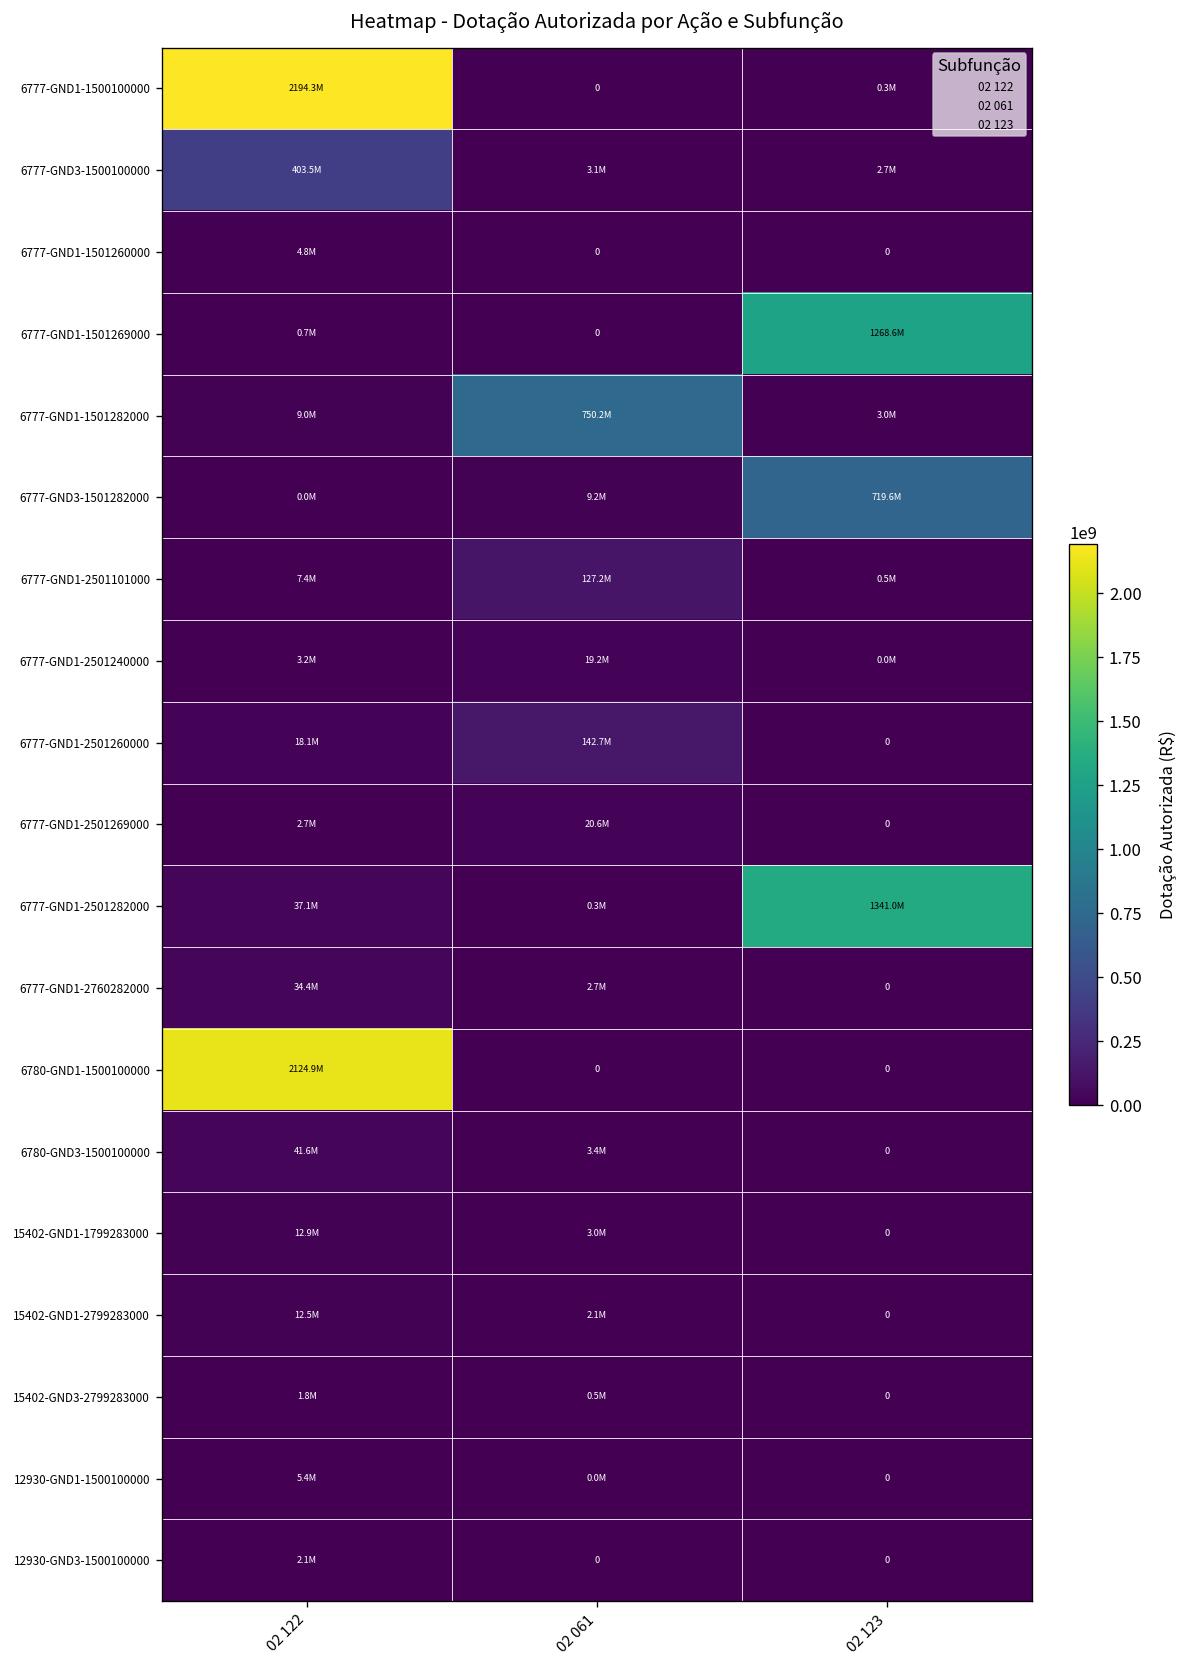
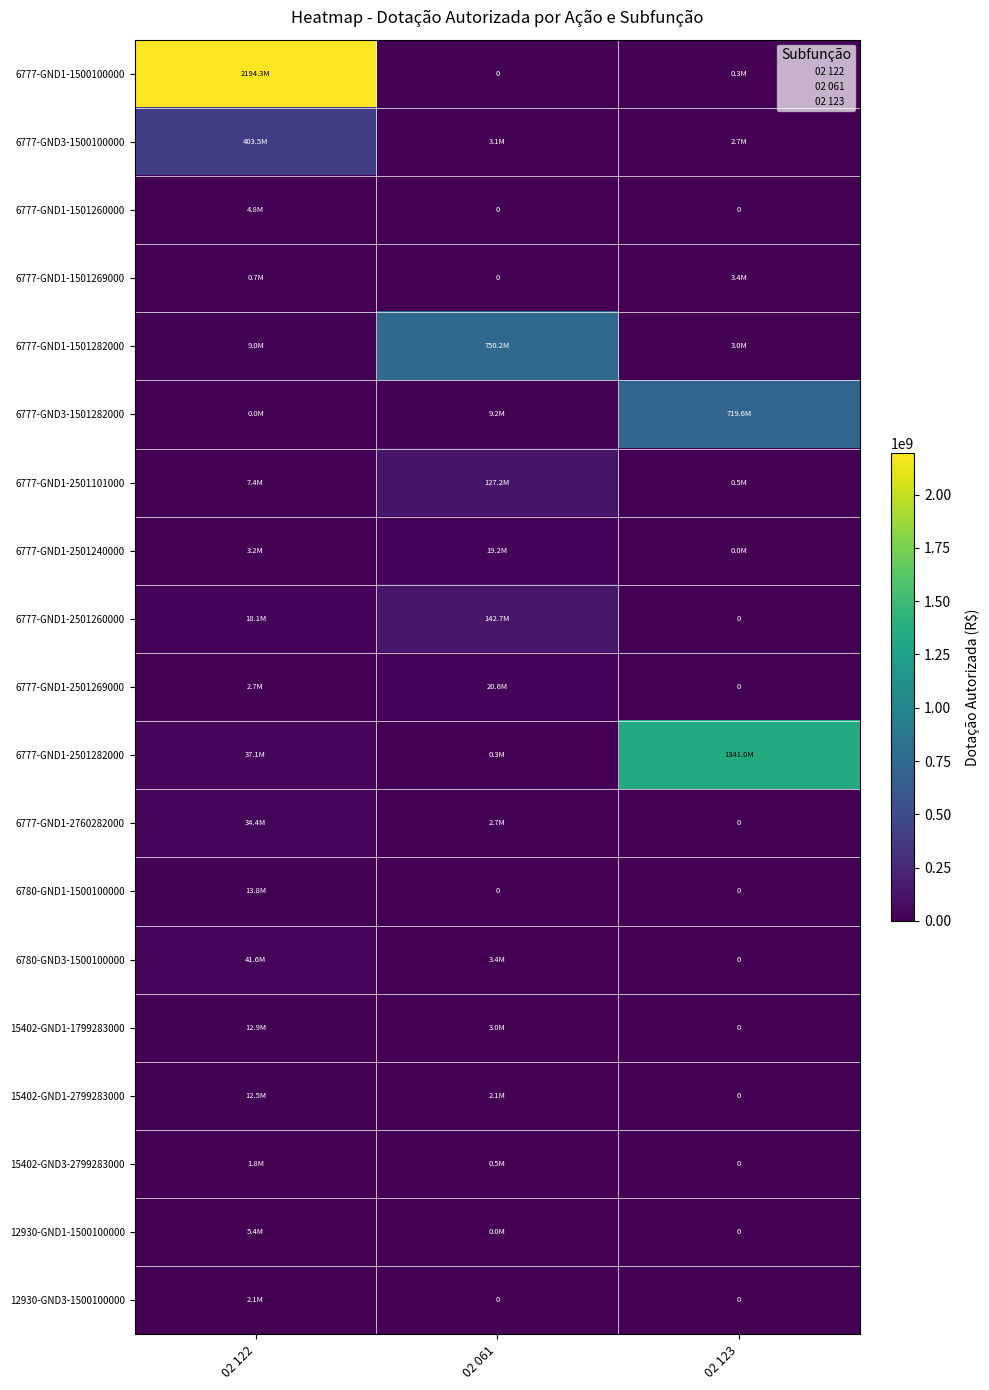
6777-GND1-1501269000, 02 123: 1268.6M -> 3.4M
6780-GND1-1500100000, 02 122: 2124.9M -> 13.8M
